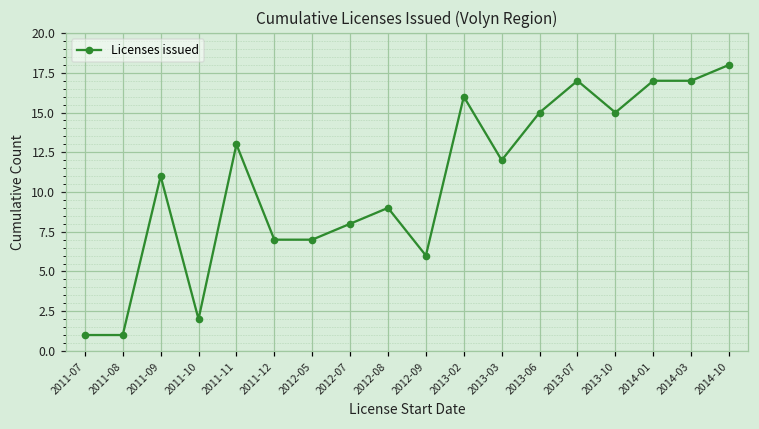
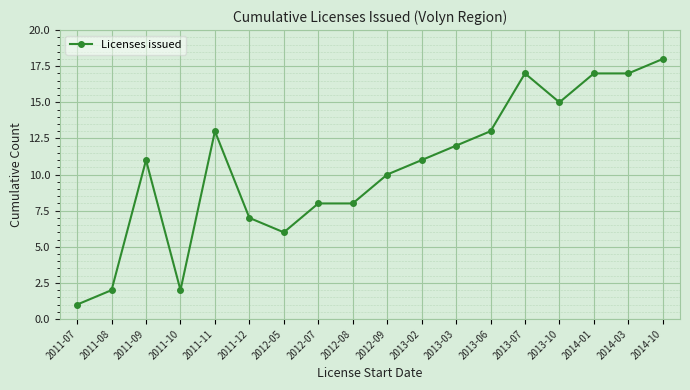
2011-08: 1 -> 2
2012-05: 7 -> 6
2012-08: 9 -> 8
2012-09: 6 -> 10
2013-02: 16 -> 11
2013-06: 15 -> 13
